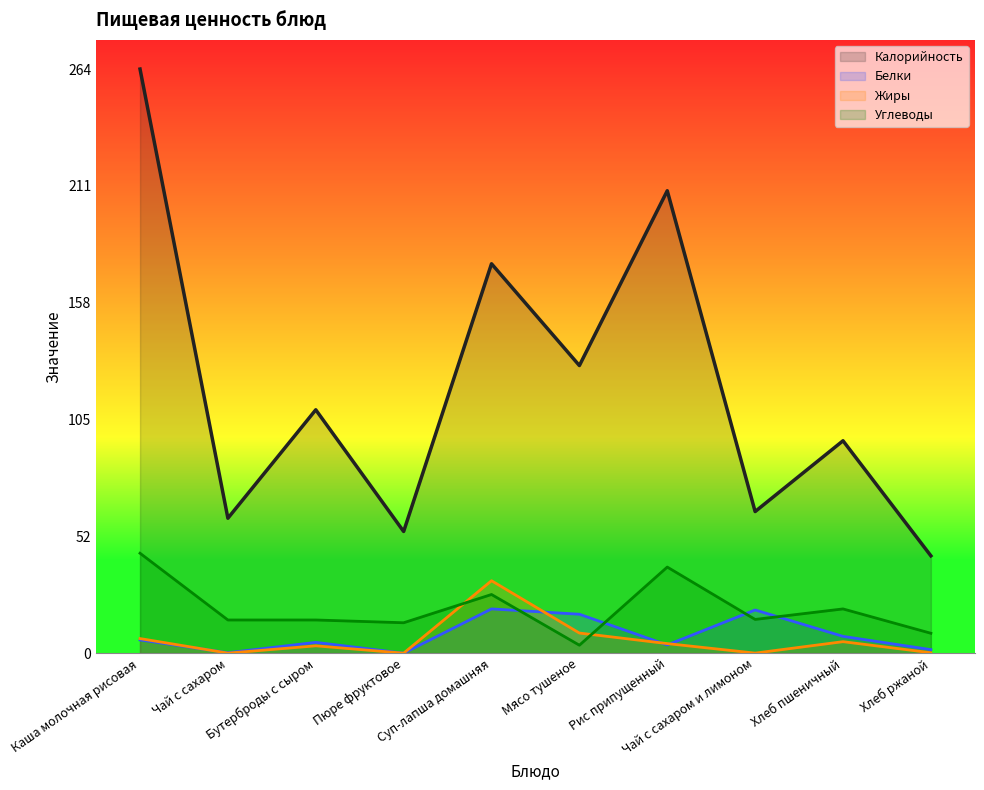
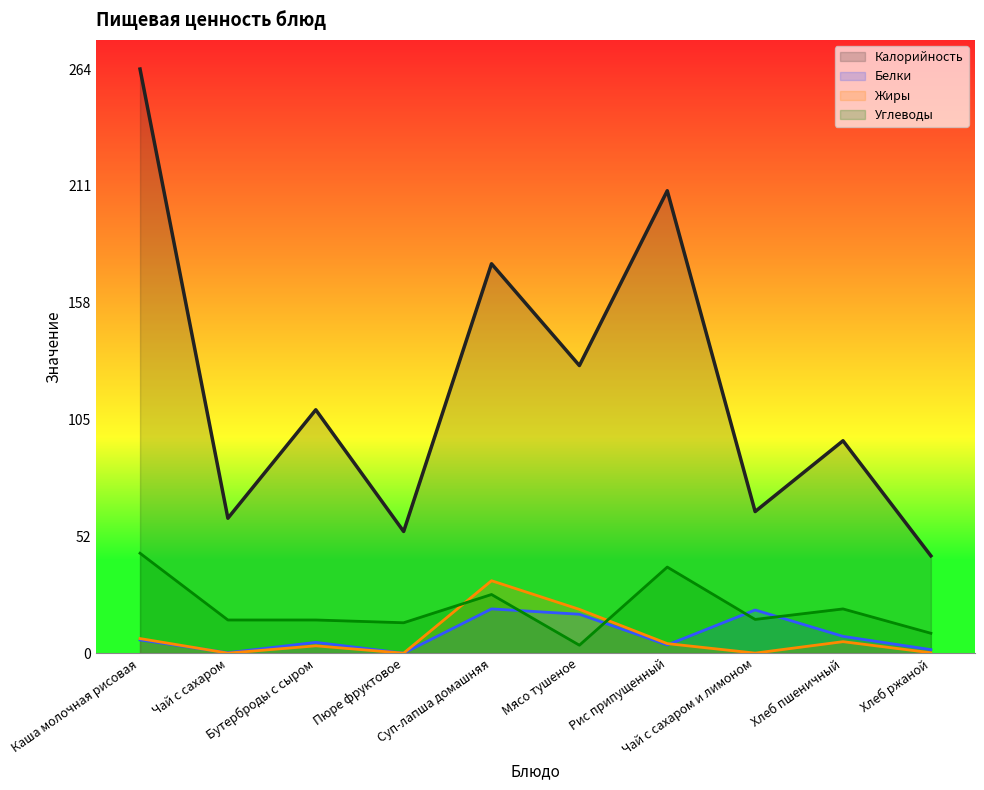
Жиры, Мясо тушеное: 9 -> 20
